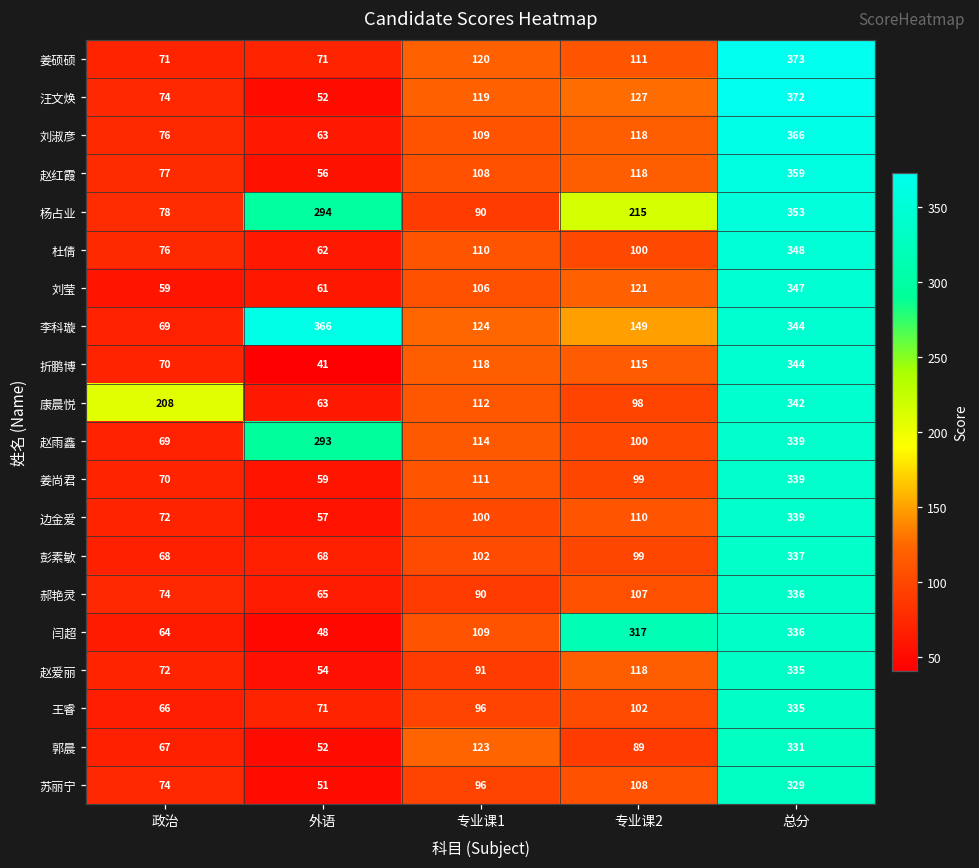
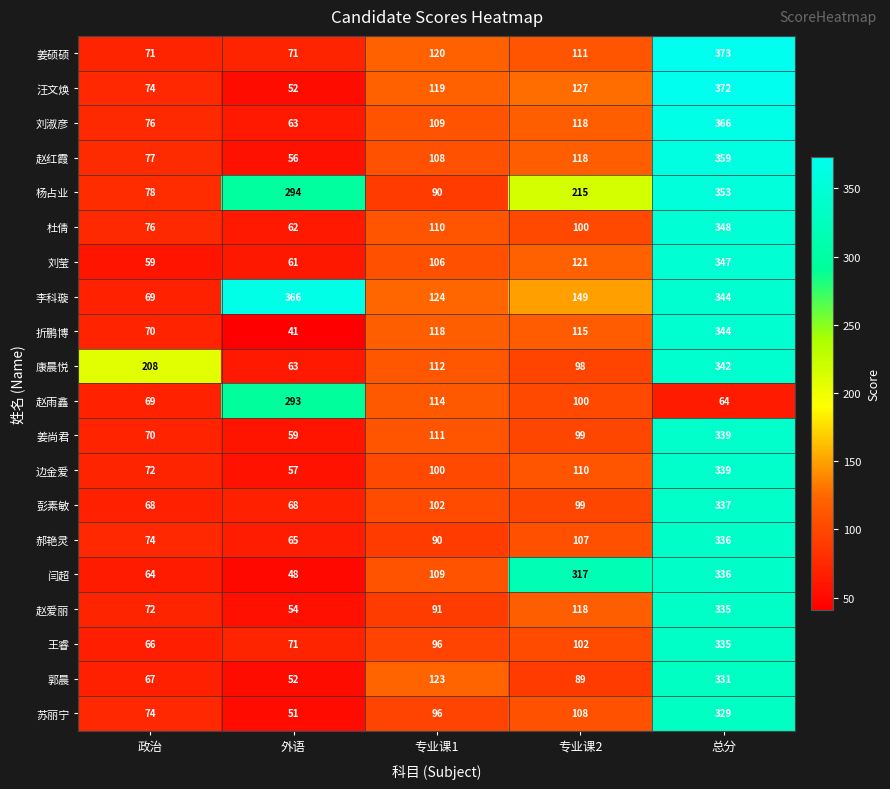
赵雨鑫, 总分: 339 -> 64
